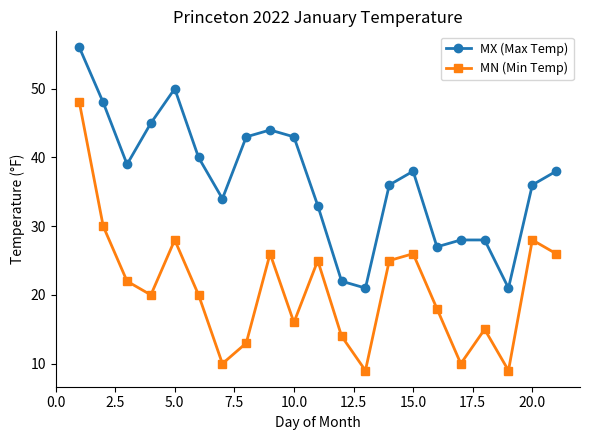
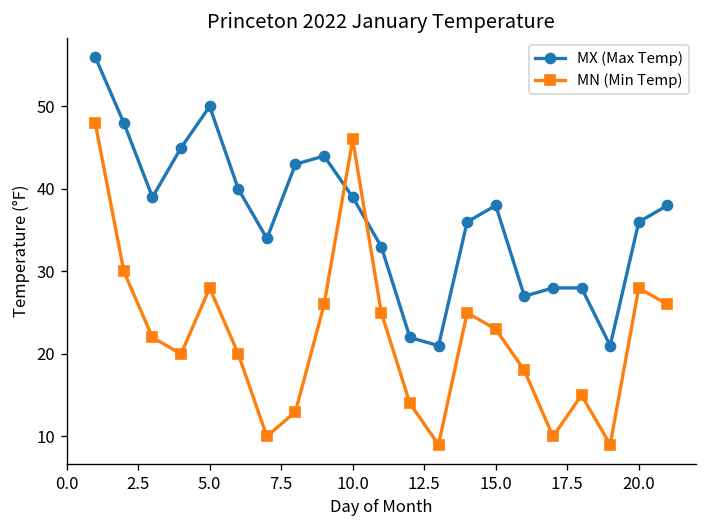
MX (Max Temp), 10.0: 43 -> 39
MN (Min Temp), 10.0: 16 -> 46
MN (Min Temp), 15.0: 26 -> 23
